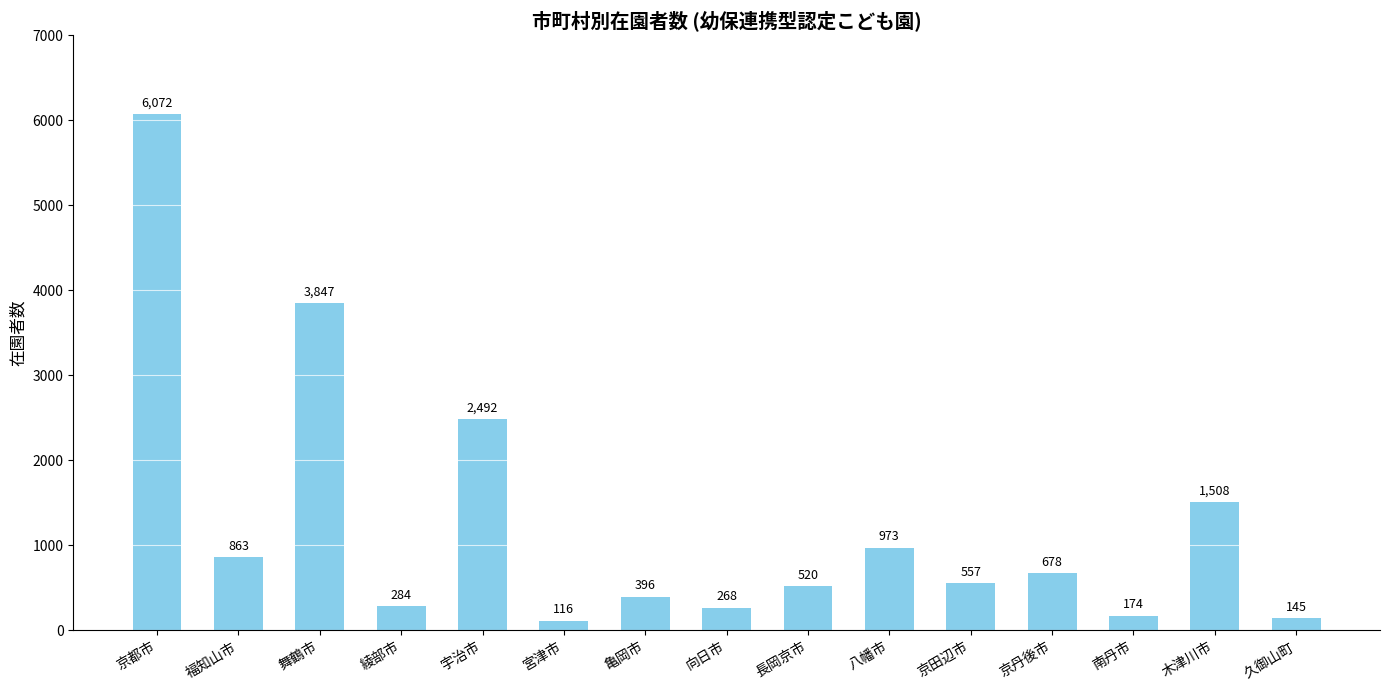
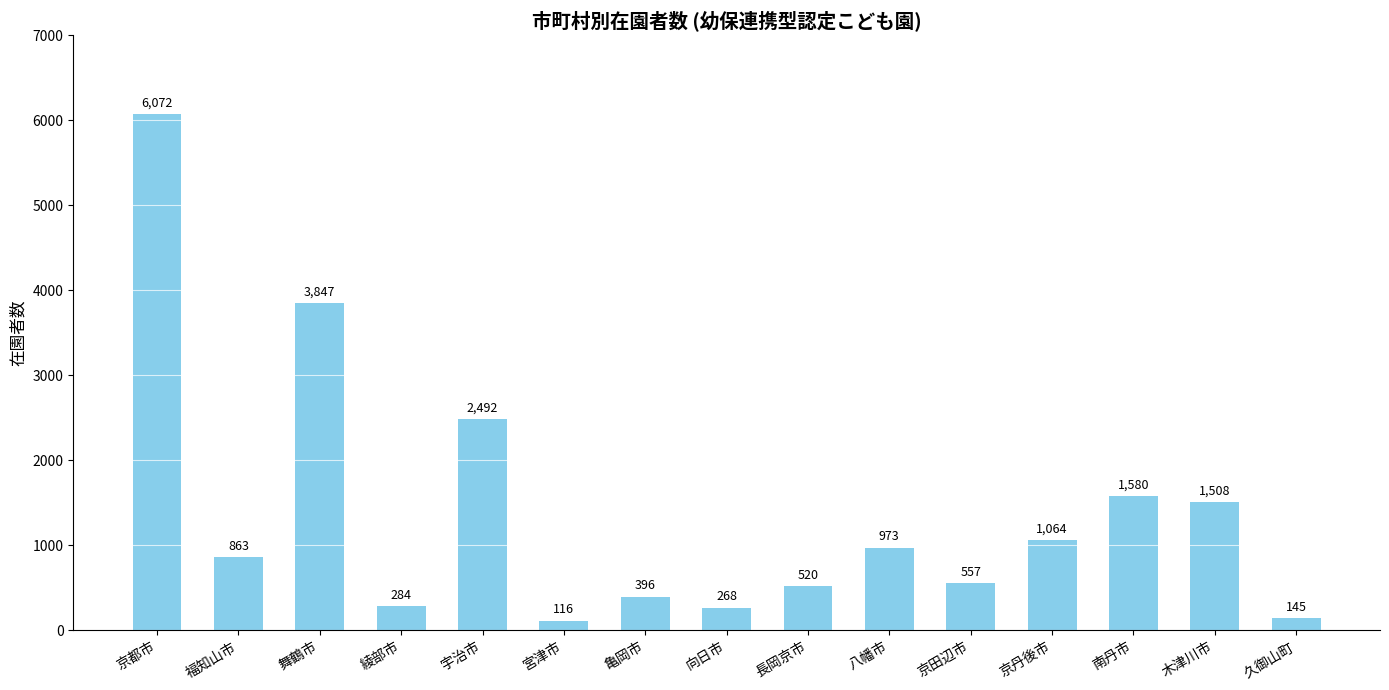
京丹後市: 678 -> 1,064
南丹市: 174 -> 1,580
